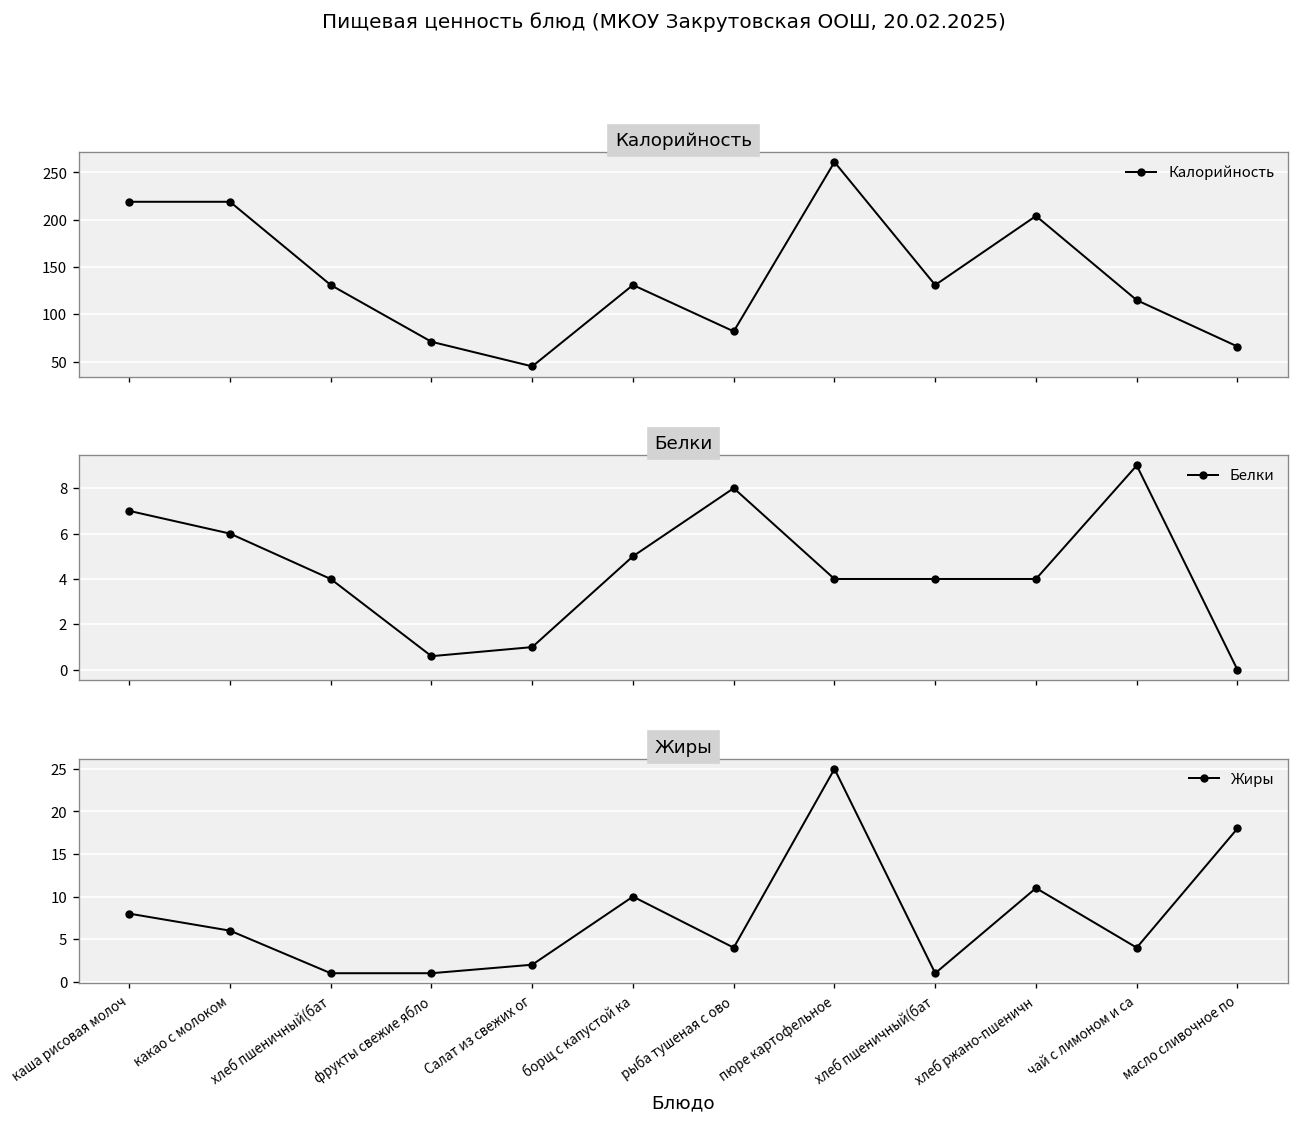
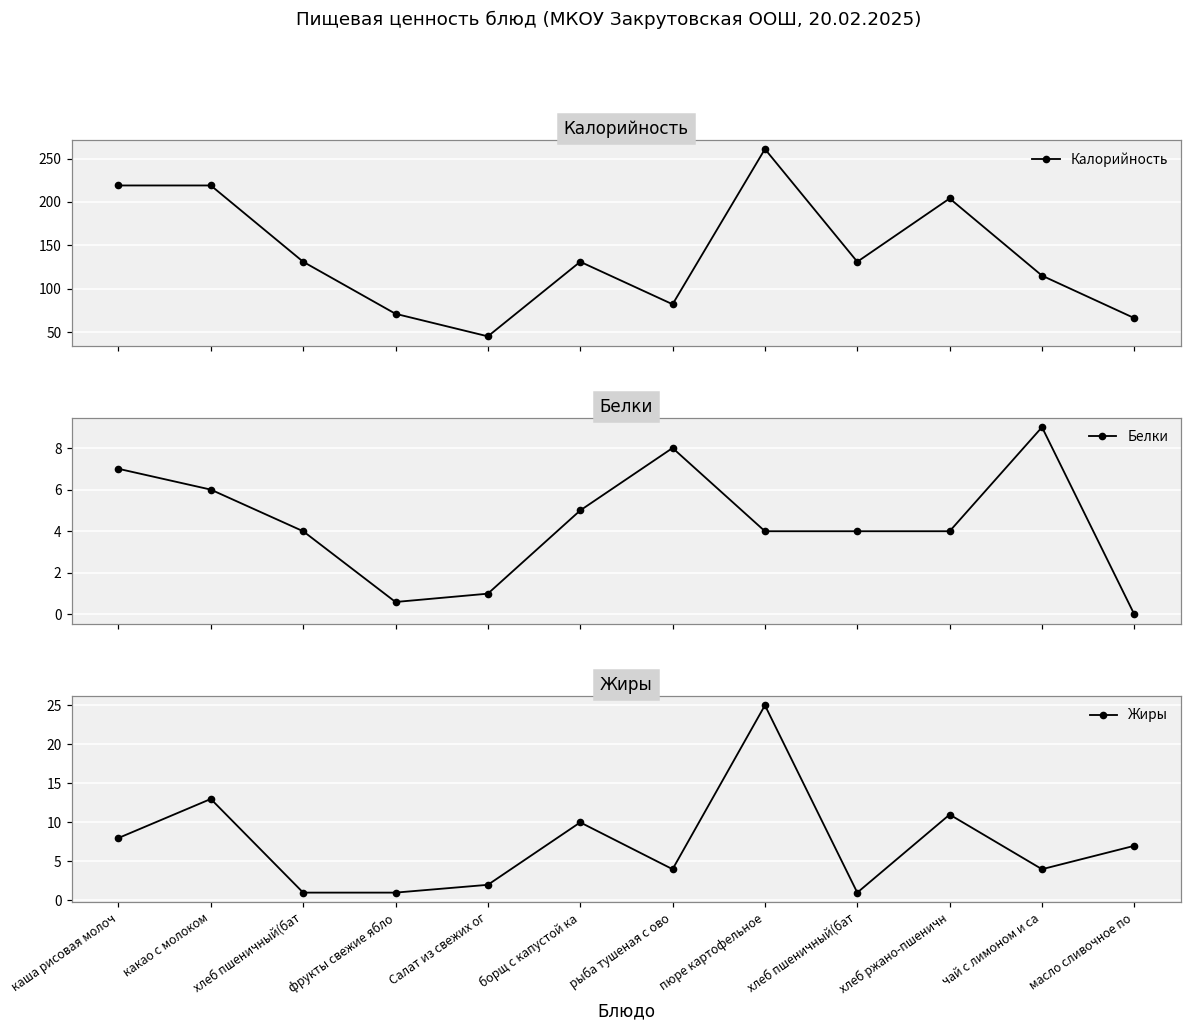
Жиры, какао с молоком: 6 -> 13
Жиры, масло сливочное по: 18 -> 7
